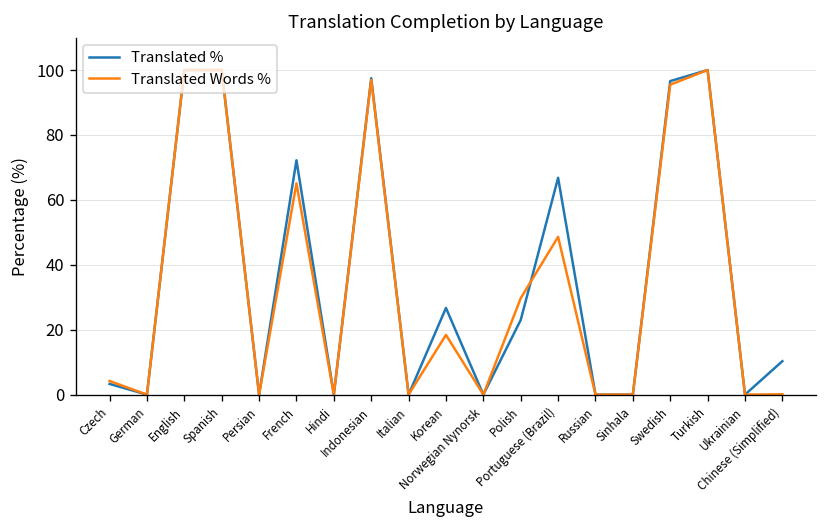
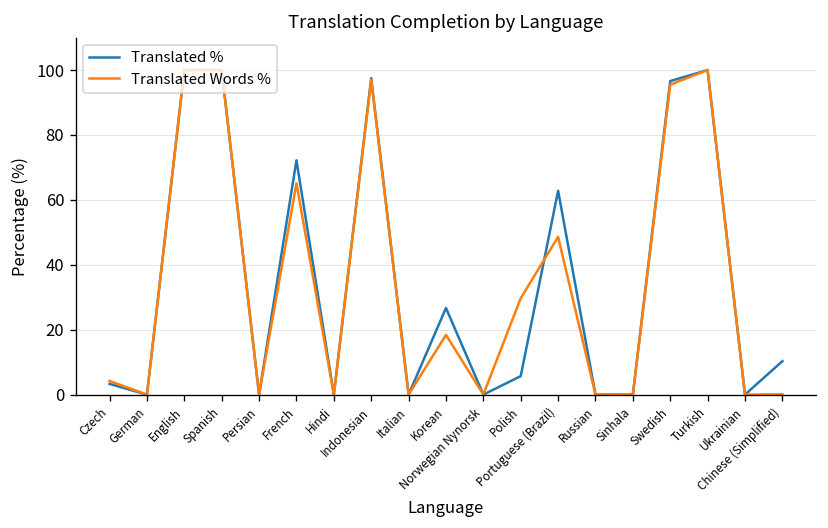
Translated %, Polish: 23 -> 6
Translated %, Portuguese (Brazil): 67 -> 63
